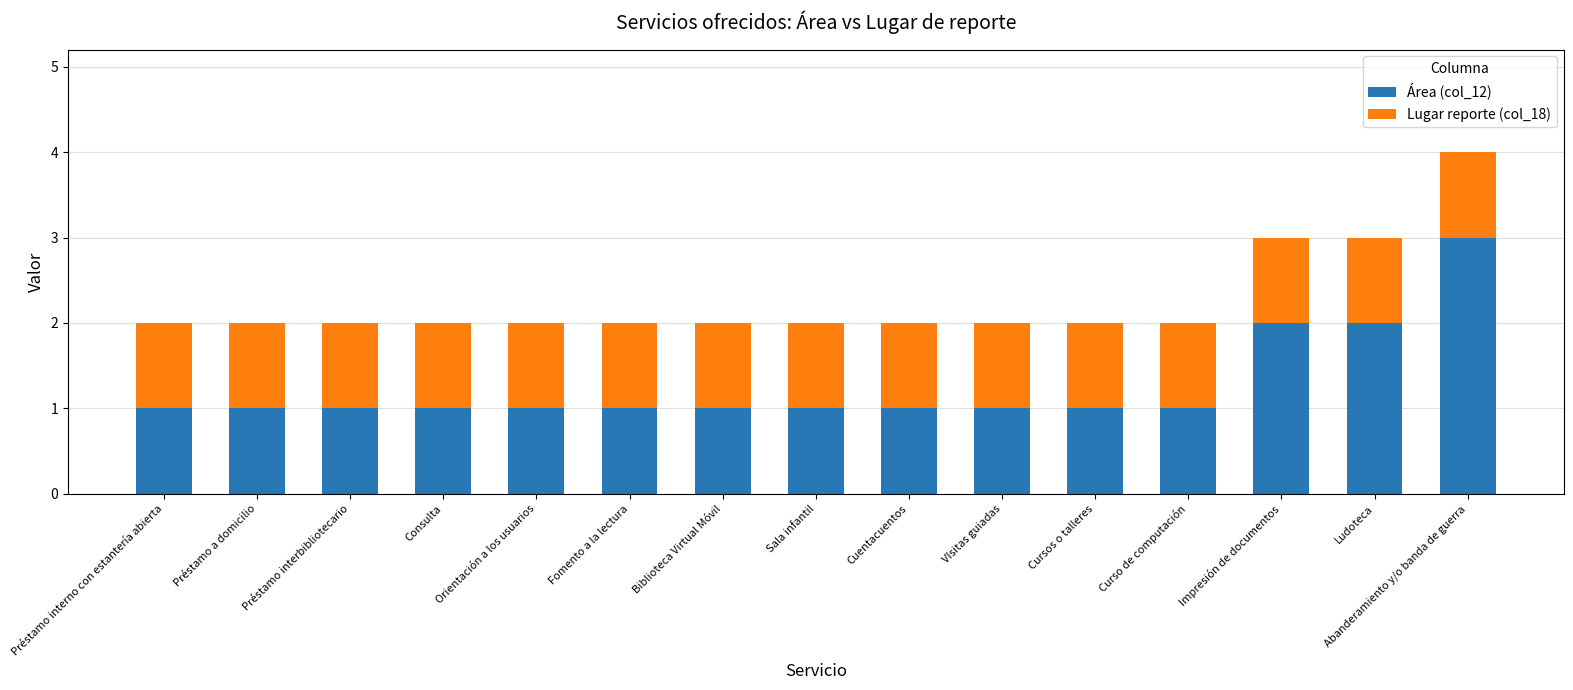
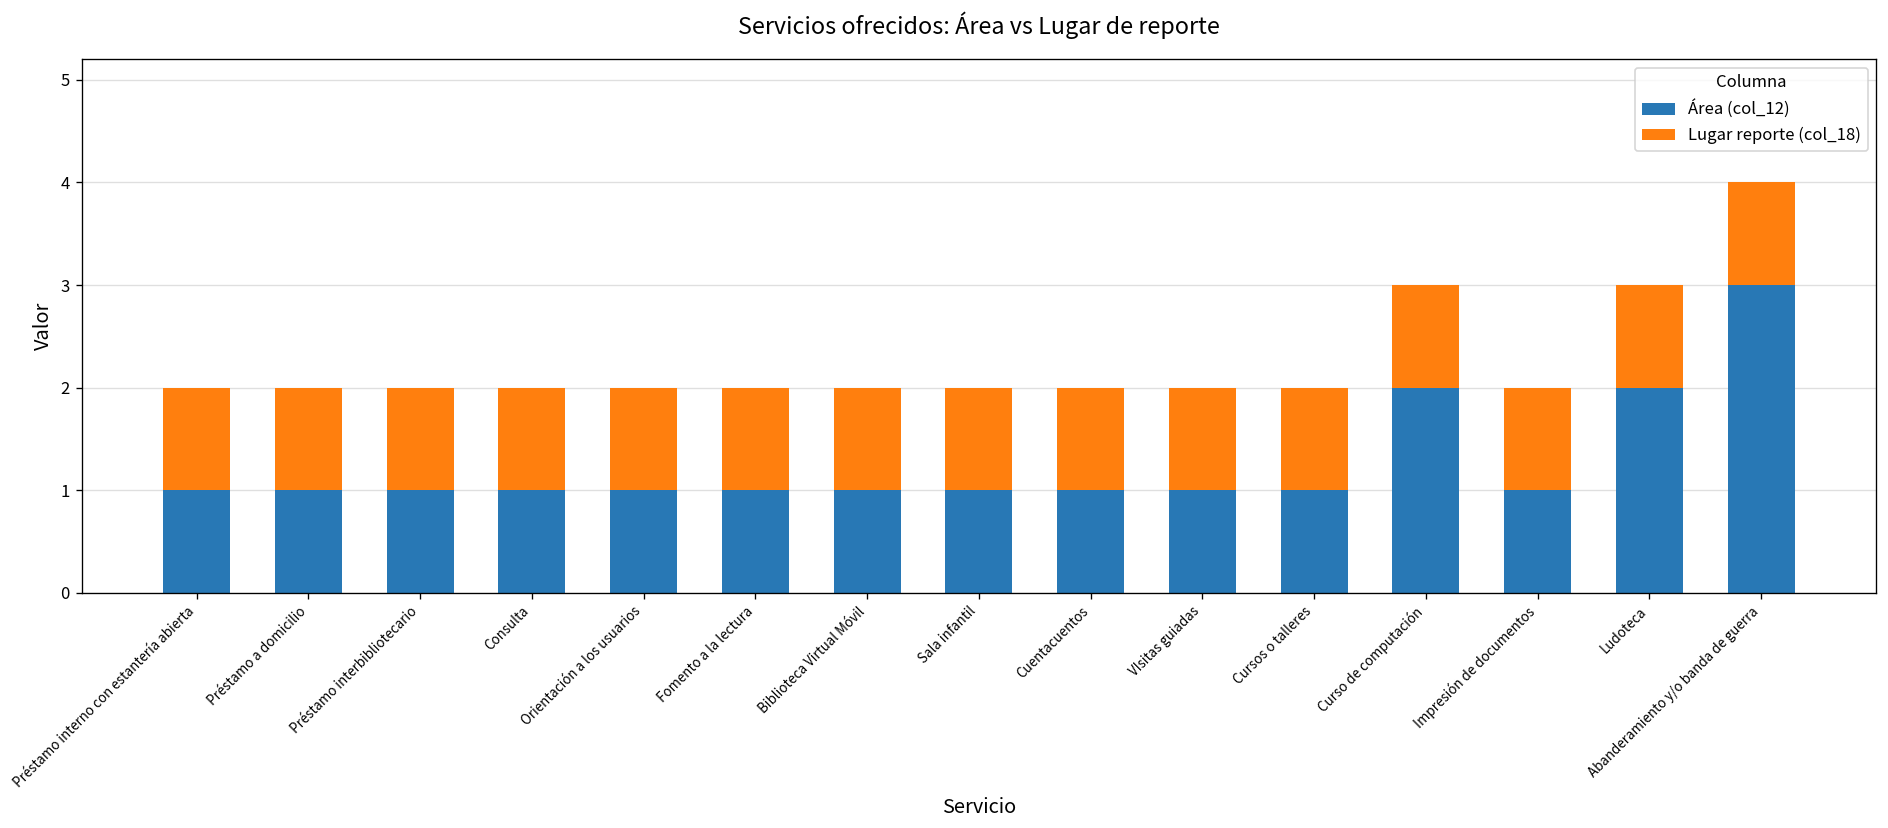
Área (col_12), Curso de computación: 1 -> 2
Área (col_12), Impresión de documentos: 2 -> 1
